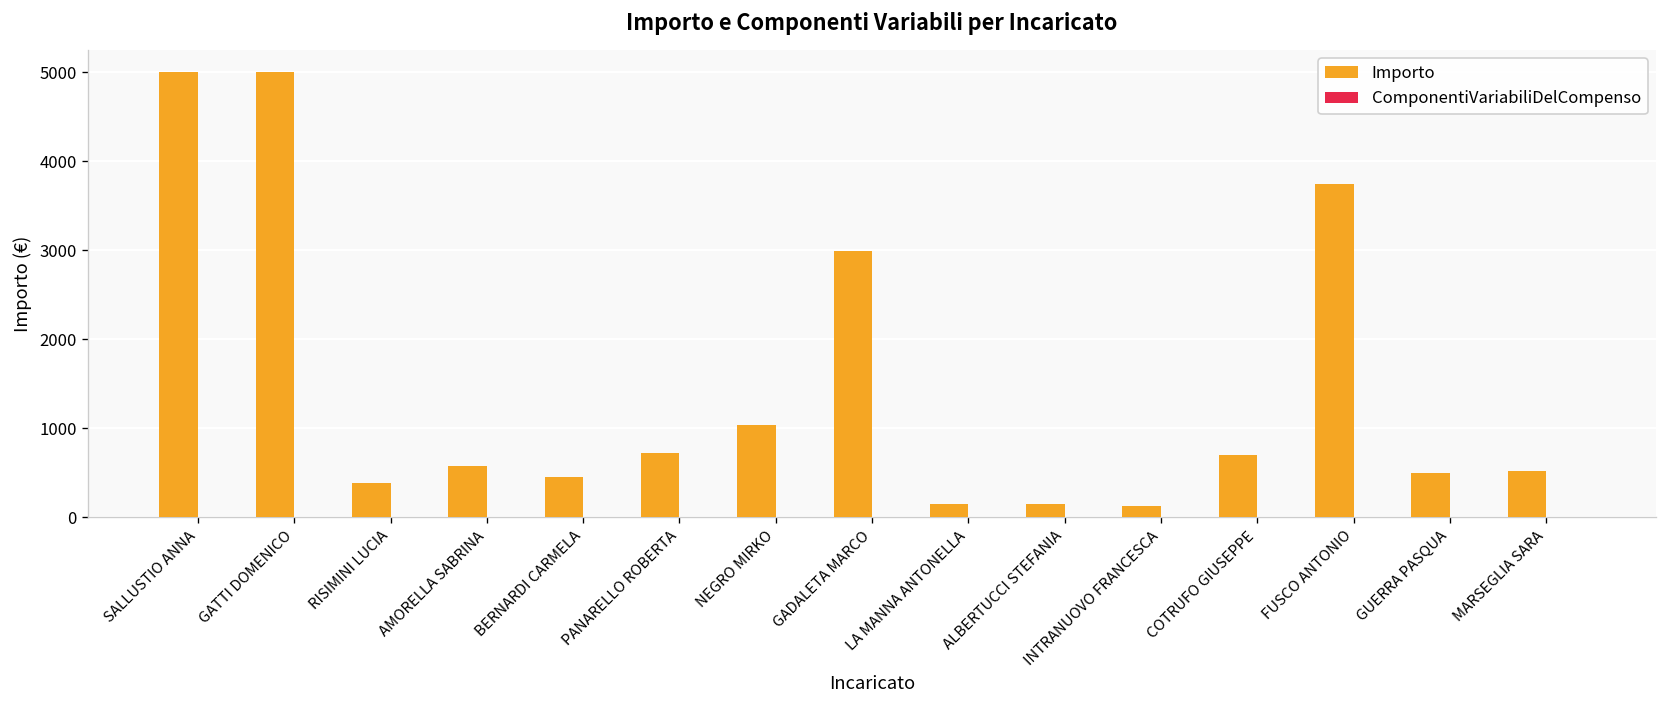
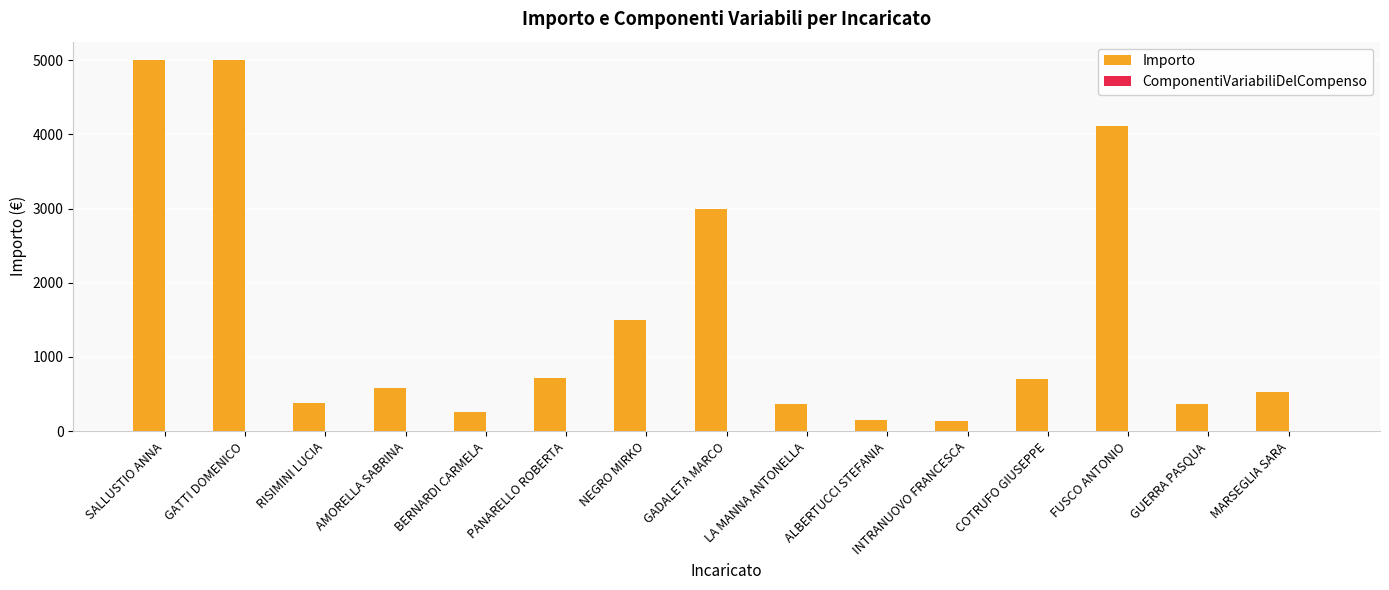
Importo, BERNARDI CARMELA: 500 -> 300
Importo, NEGRO MIRKO: 1000 -> 1500
Importo, LA MANNA ANTONELLA: 200 -> 400
Importo, FUSCO ANTONIO: 3700 -> 4100
Importo, GUERRA PASQUA: 500 -> 400
